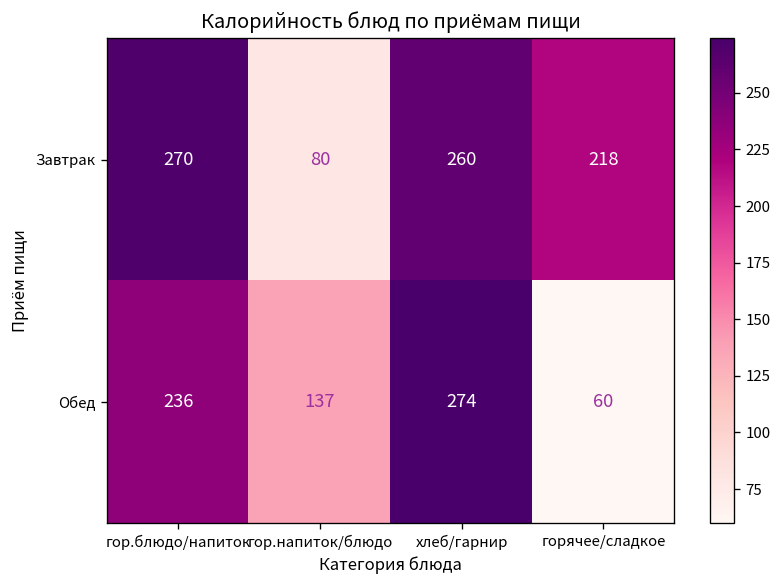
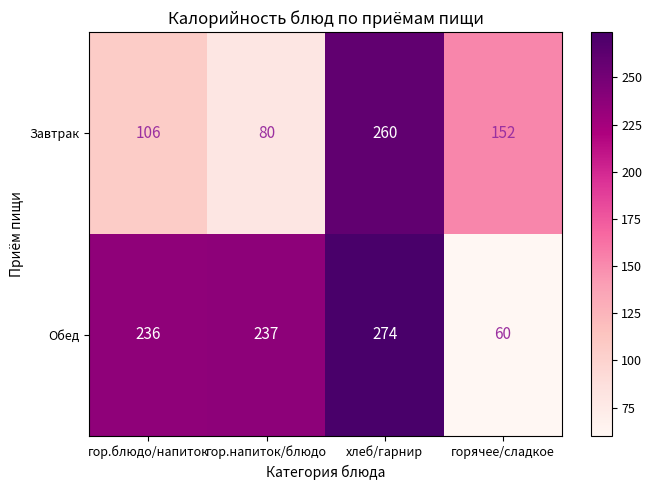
Завтрак, гор.блюдо/напиток: 270 -> 106
Завтрак, горячее/сладкое: 218 -> 152
Обед, гор.напиток/блюдо: 137 -> 237
